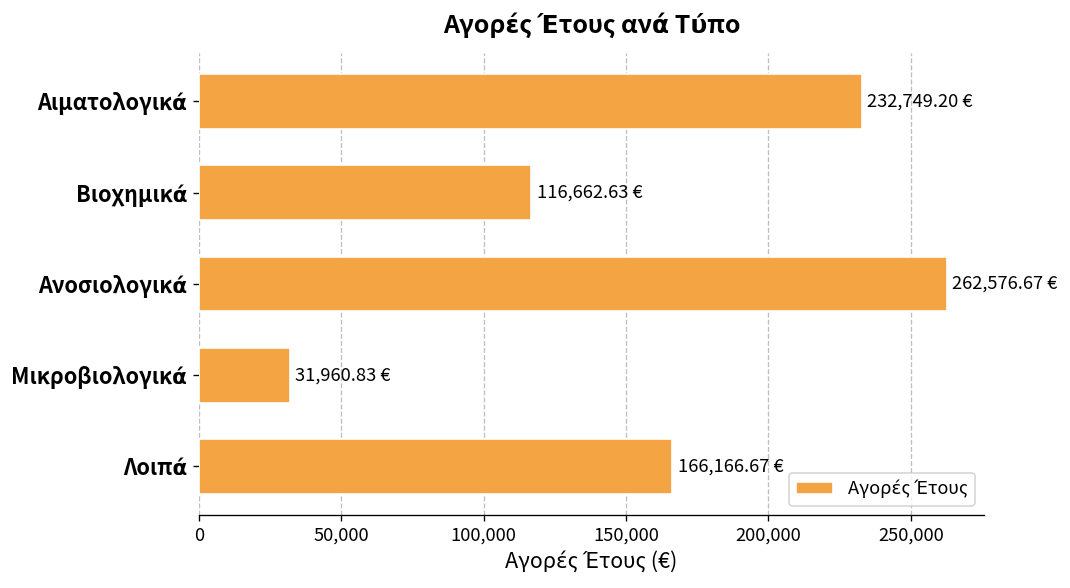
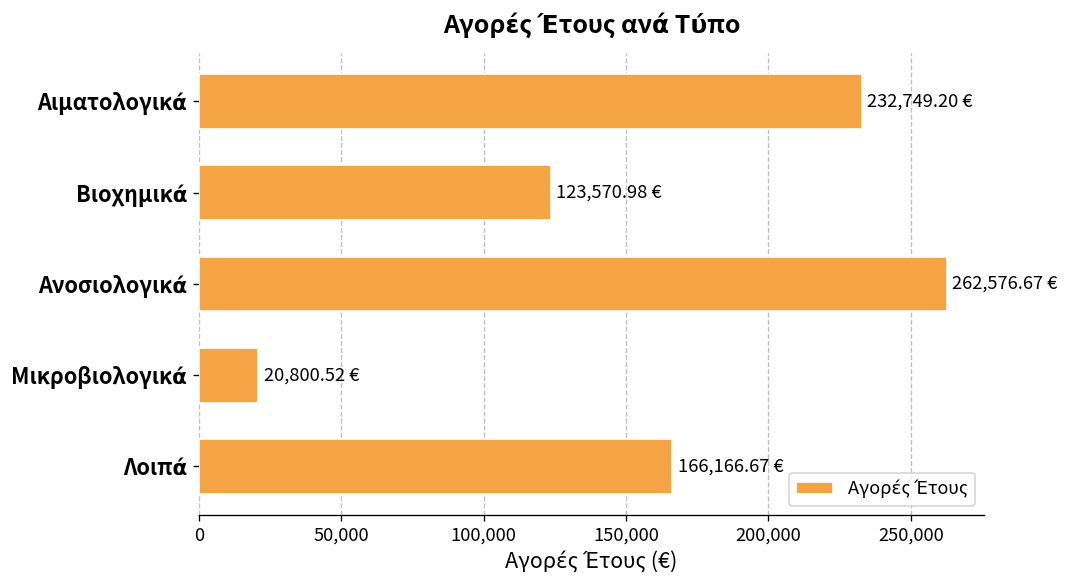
Βιοχημικά: 116,662.63 -> 123,570.98
Μικροβιολογικά: 31,960.83 -> 20,800.52
